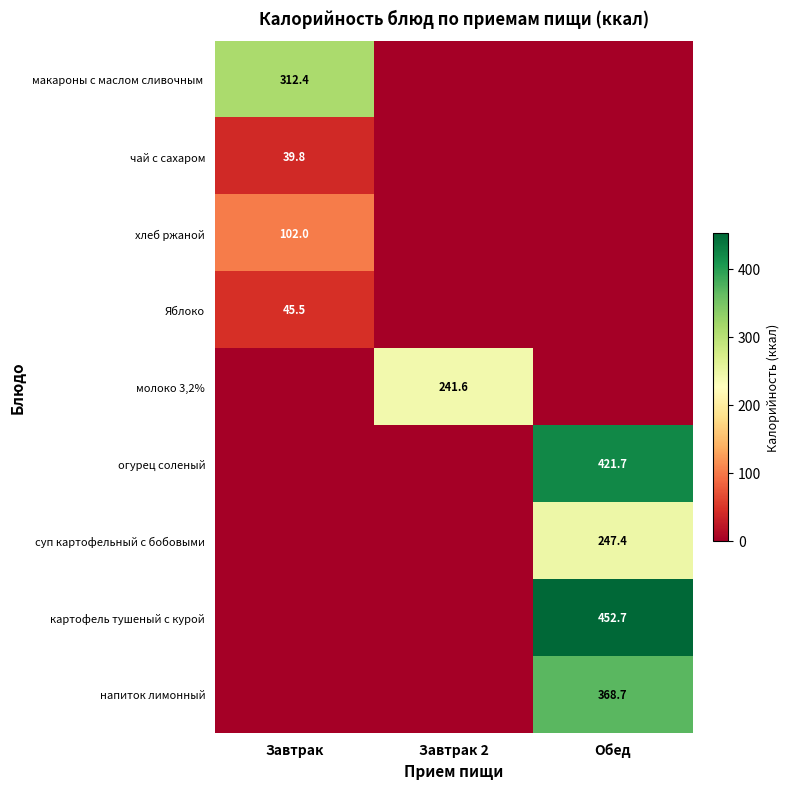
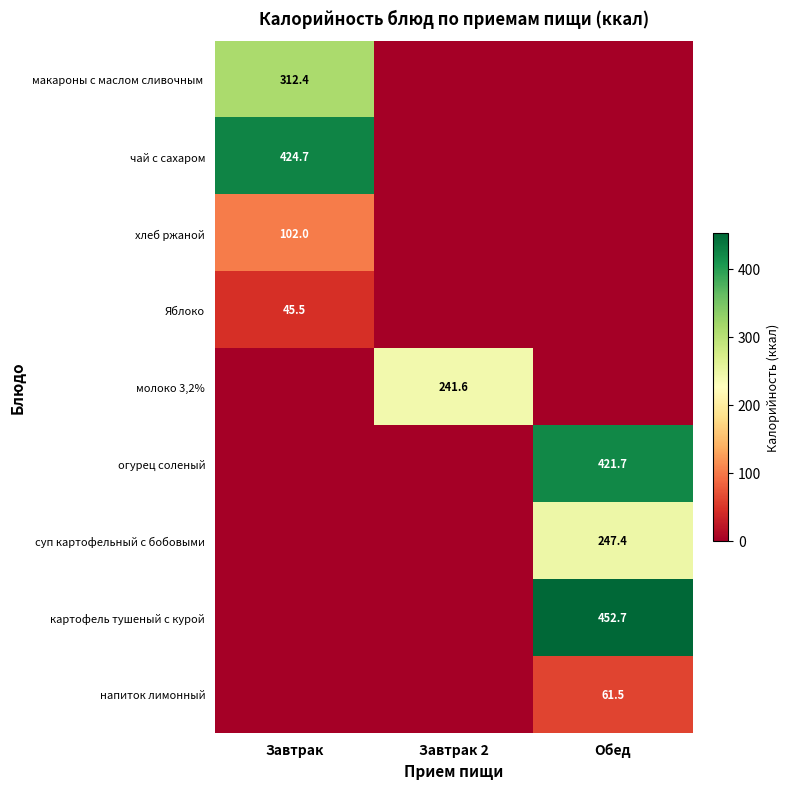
чай с сахаром, Завтрак: 39.8 -> 424.7
напиток лимонный, Обед: 368.7 -> 61.5
